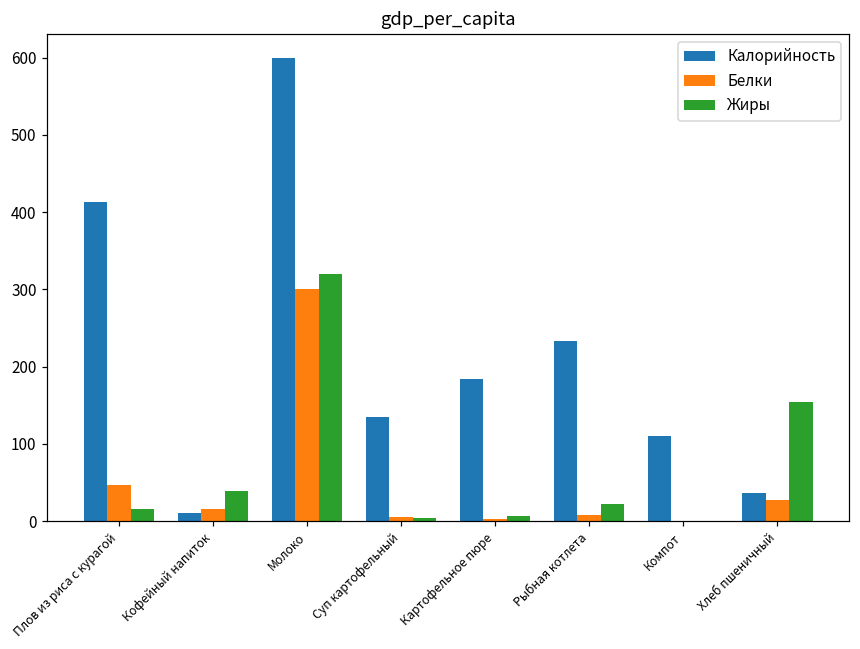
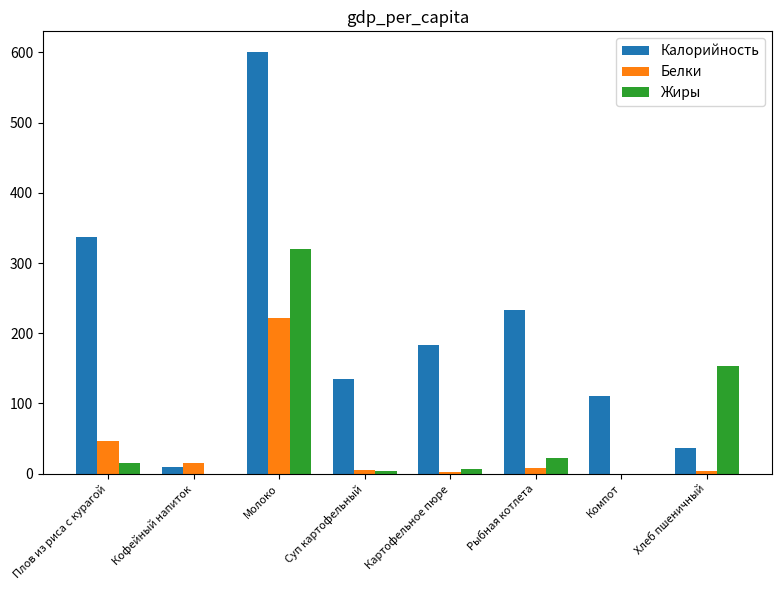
Калорийность, Плов из риса с курагой: 410 -> 340
Жиры, Кофейный напиток: 40 -> 0
Белки, Молоко: 300 -> 220
Белки, Хлеб пшеничный: 30 -> 0
